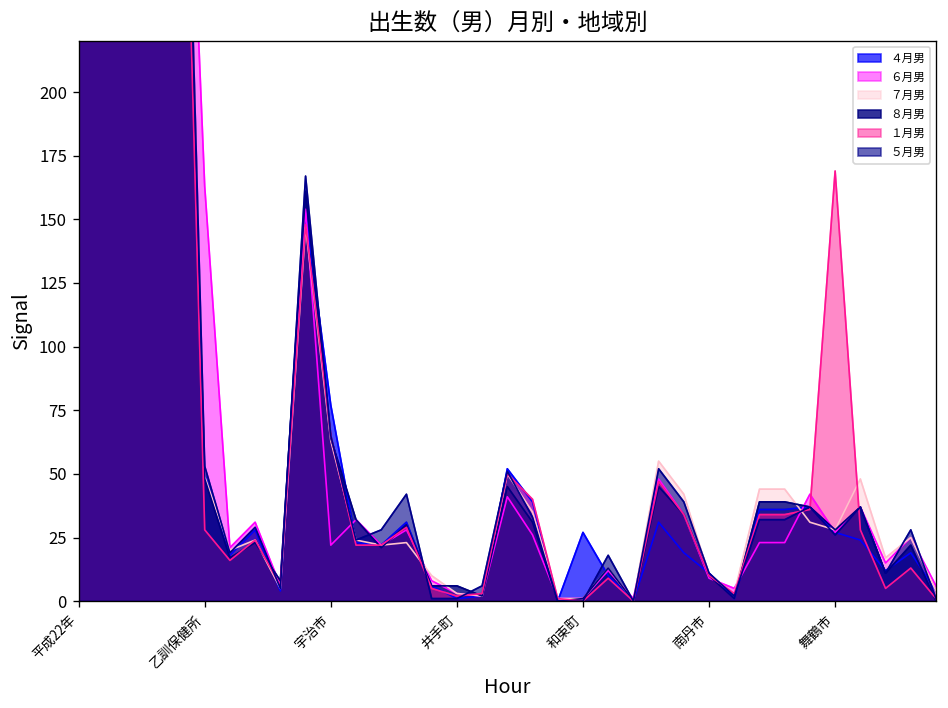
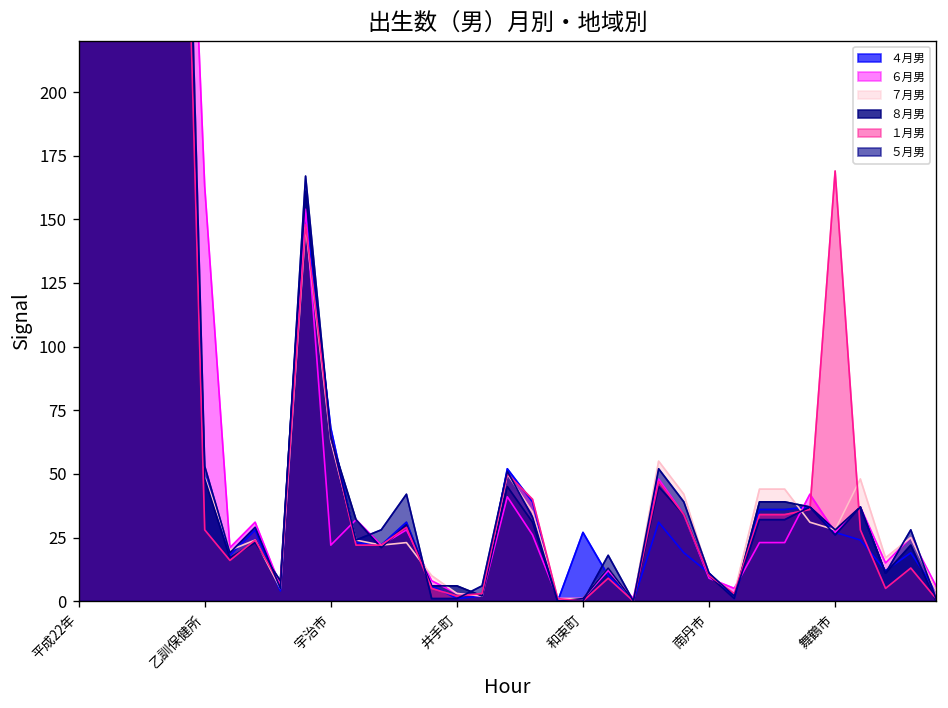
４月男, 宇治市: 77 -> 68
